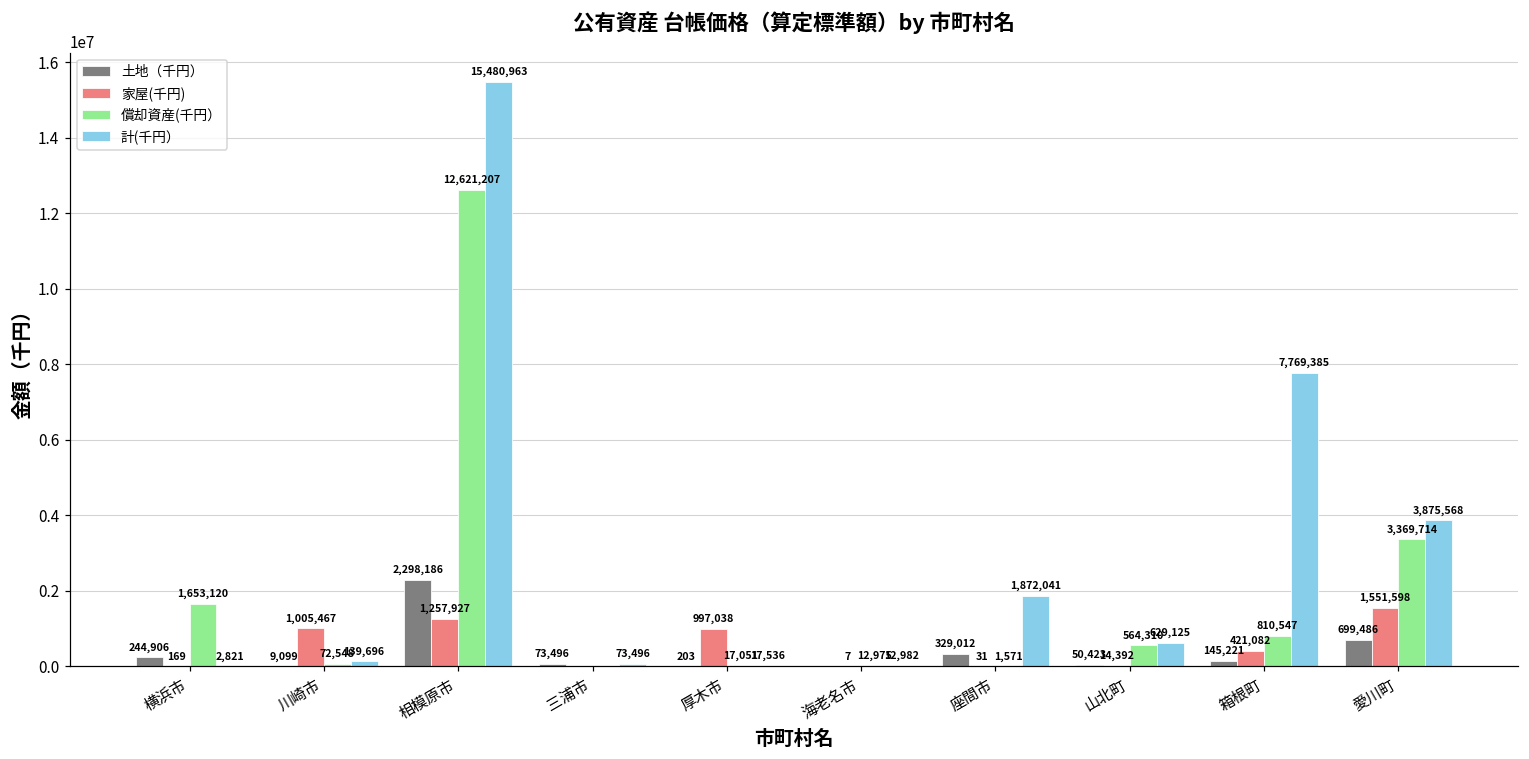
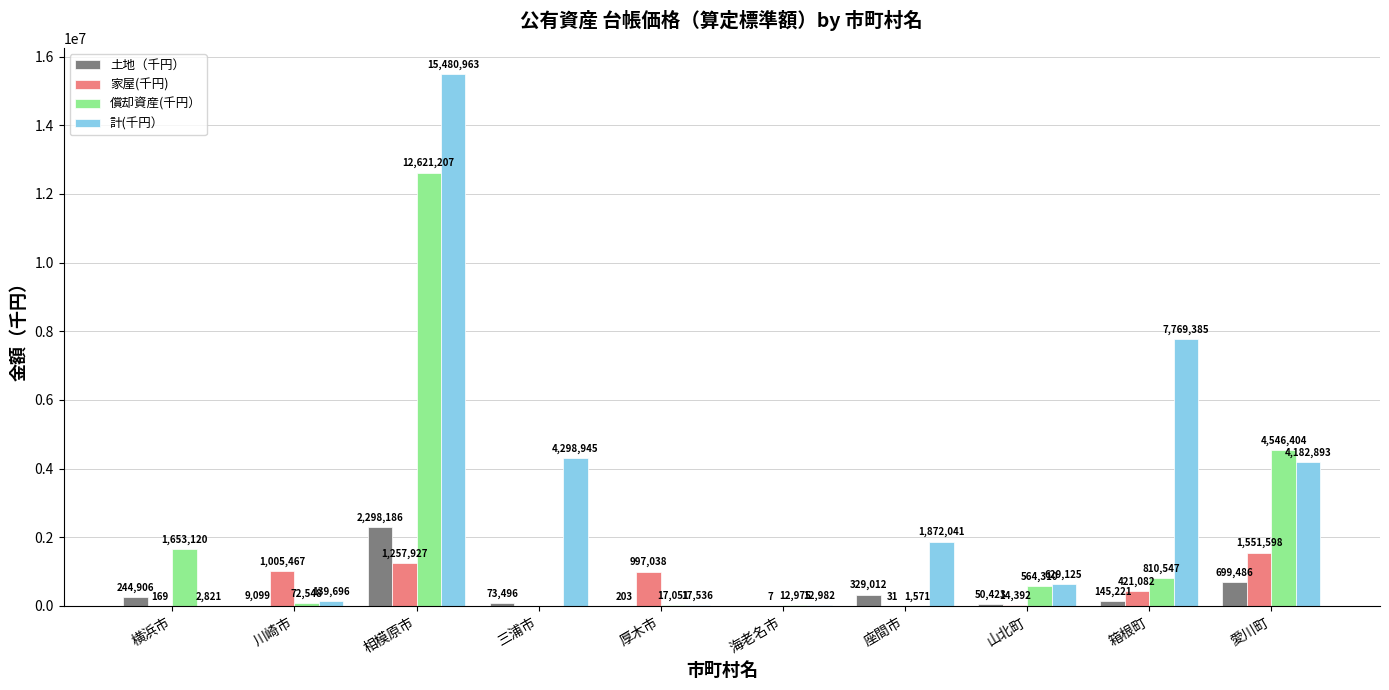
計(千円）, 三浦市: 73,496 -> 4,298,945
償却資産(千円）, 愛川町: 3,369,714 -> 4,546,404
計(千円）, 愛川町: 3,875,568 -> 4,182,893
